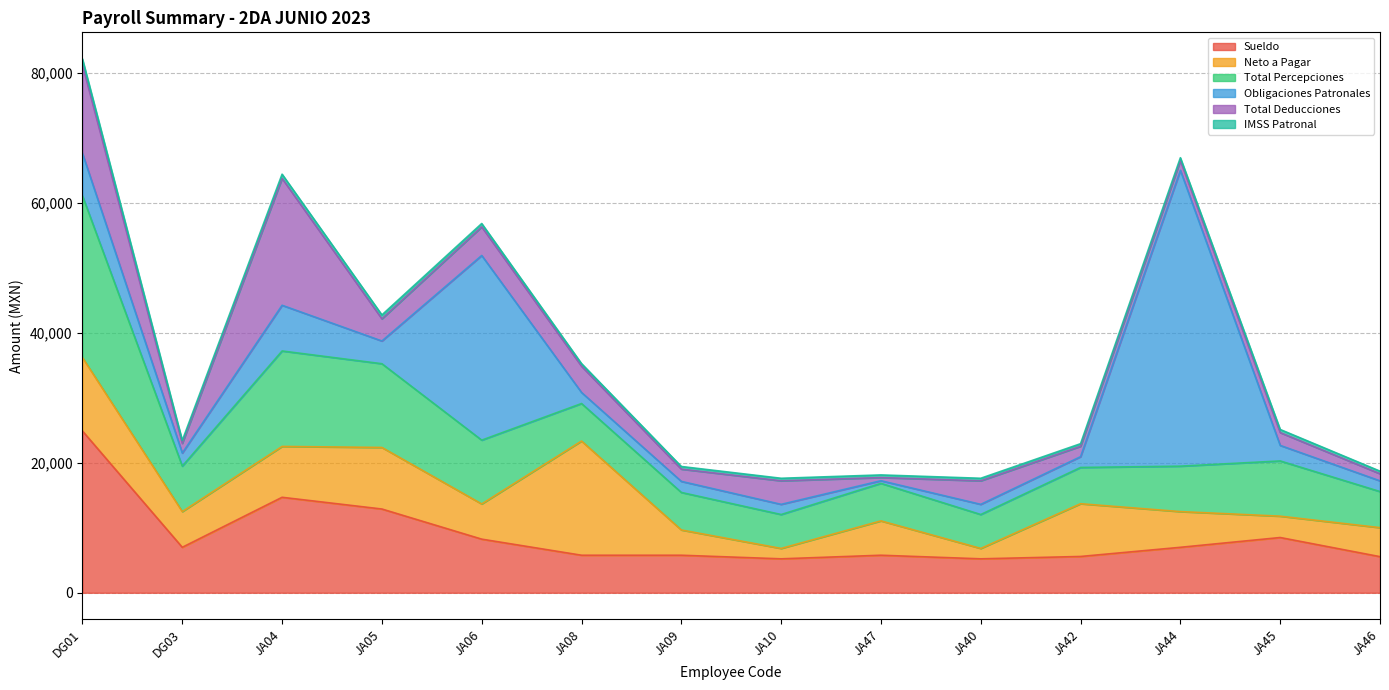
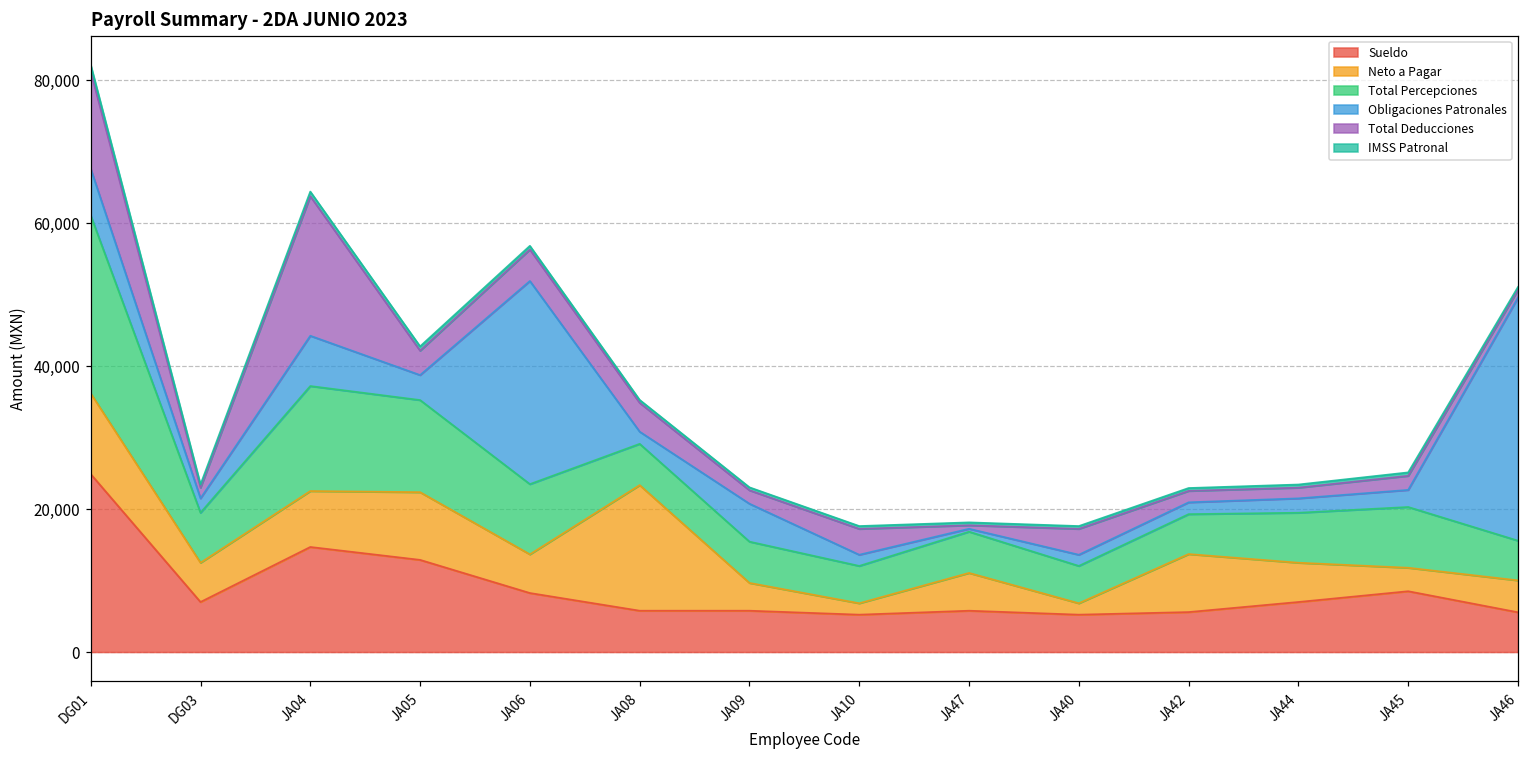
Obligaciones Patronales, JA09: 2,000 -> 5,000
Obligaciones Patronales, JA44: 46,000 -> 2,000
Obligaciones Patronales, JA46: 2,000 -> 34,000
